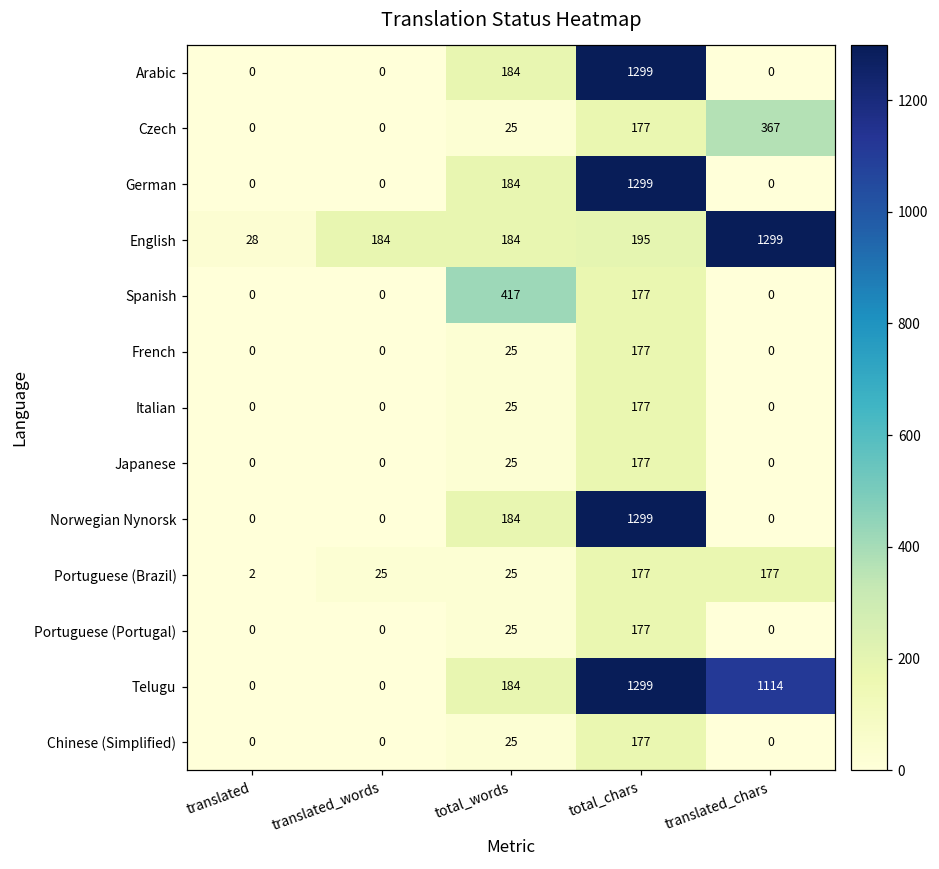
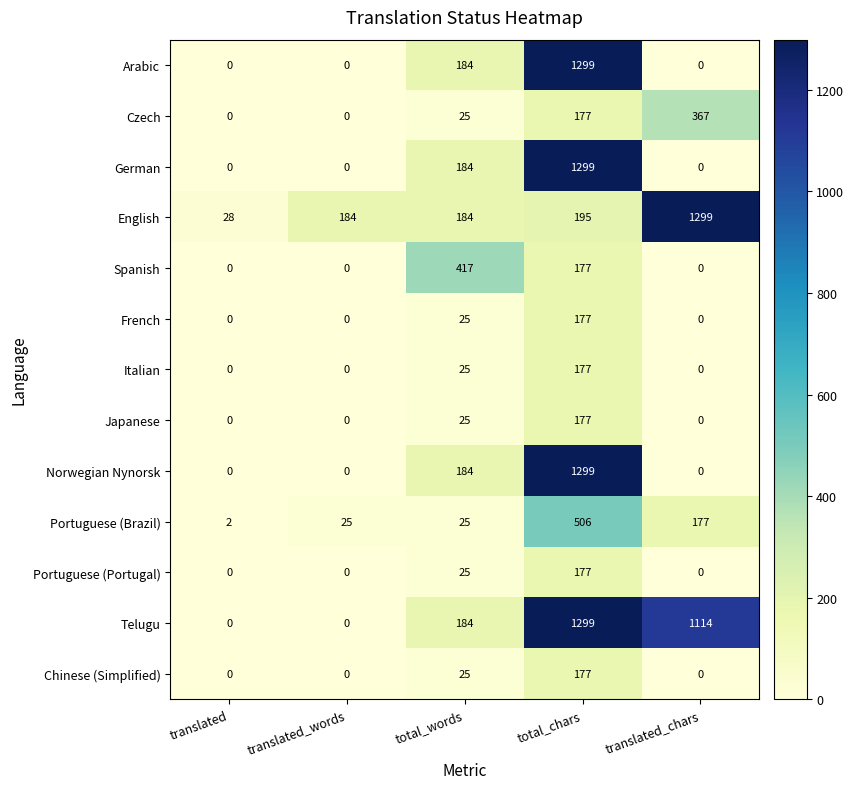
Portuguese (Brazil), total_chars: 177 -> 506
